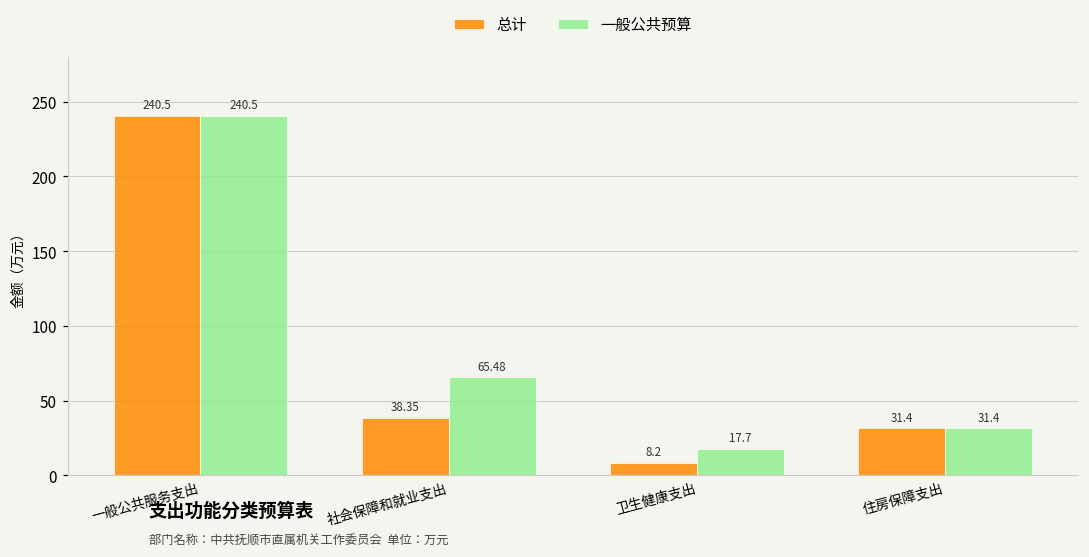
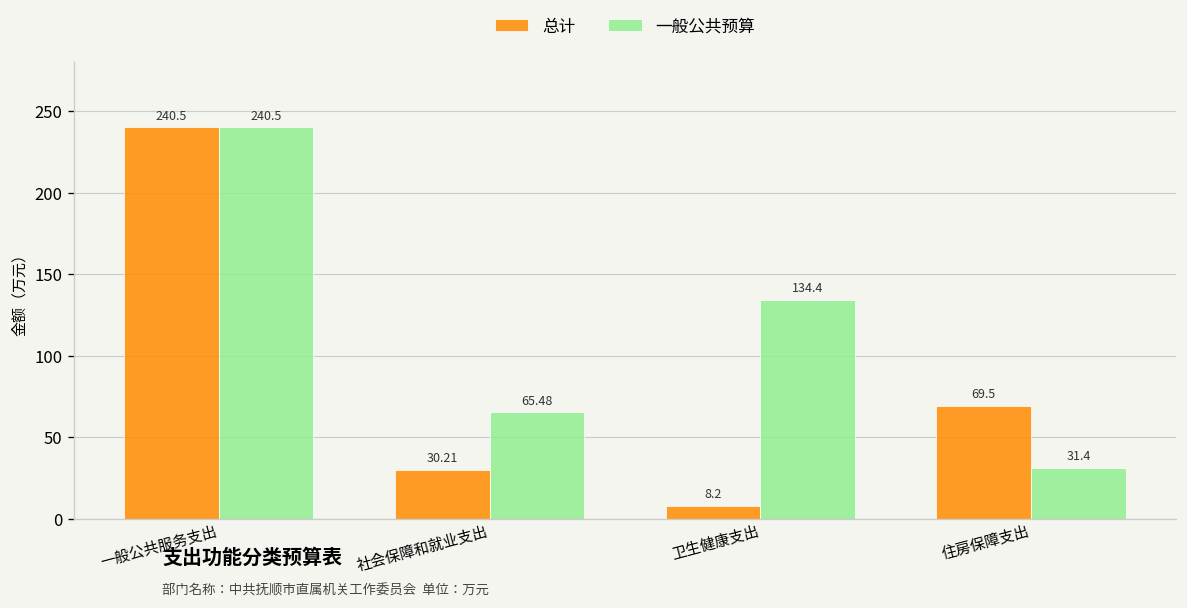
总计, 社会保障和就业支出: 38.35 -> 30.21
一般公共预算, 卫生健康支出: 17.7 -> 134.4
总计, 住房保障支出: 31.4 -> 69.5
